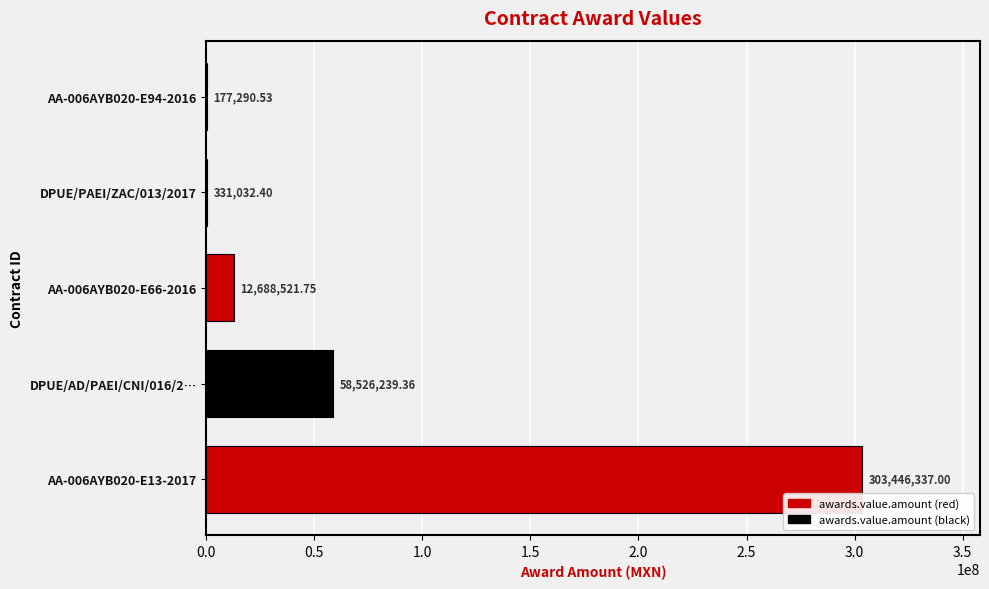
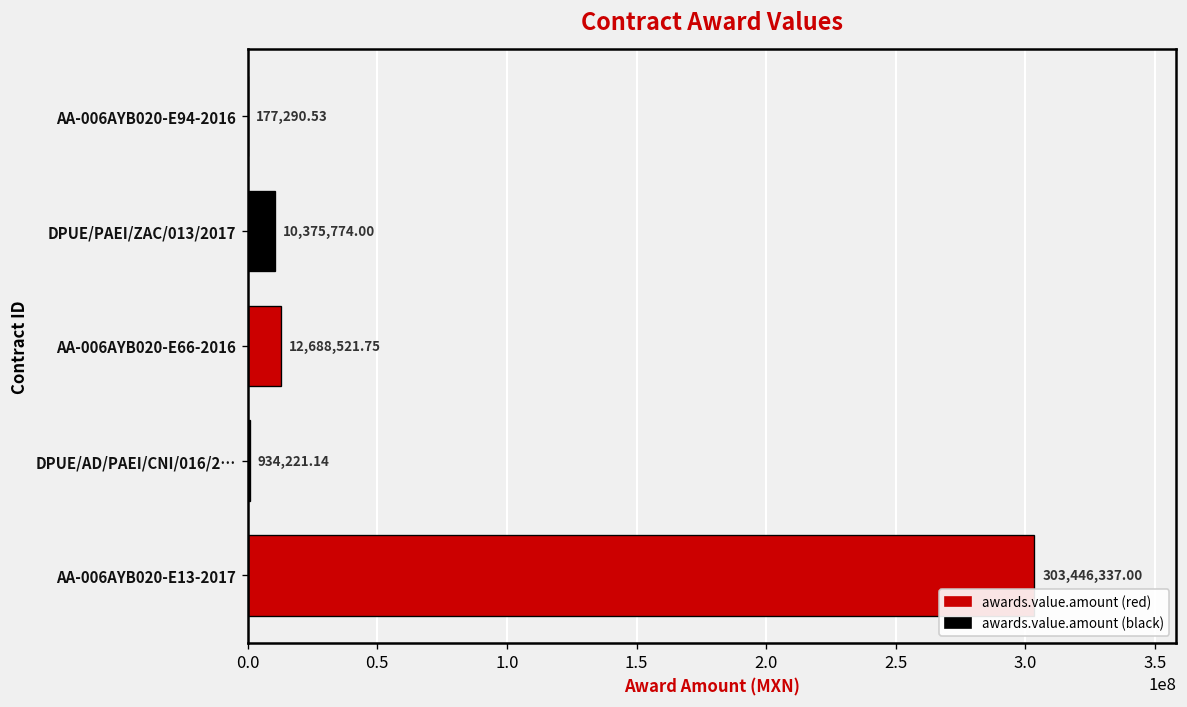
DPUE/PAEI/ZAC/013/2017: 331,032.40 -> 10,375,774.00
DPUE/AD/PAEI/CNI/016/2…: 58,526,239.36 -> 934,221.14
